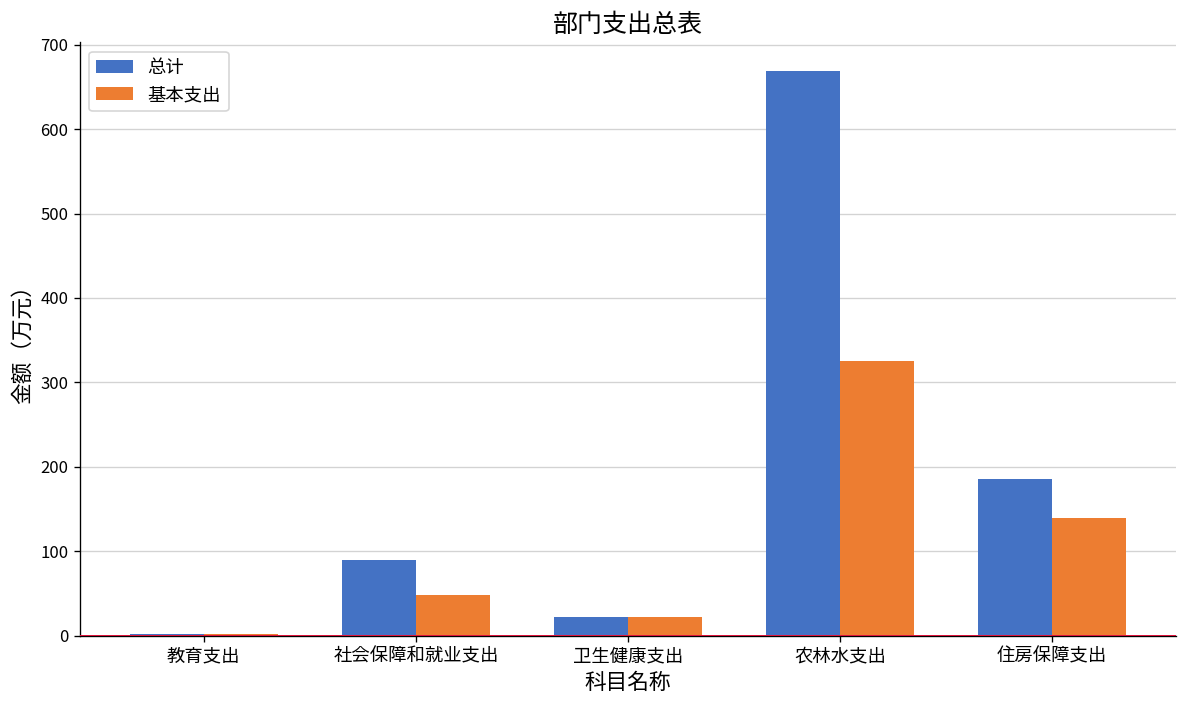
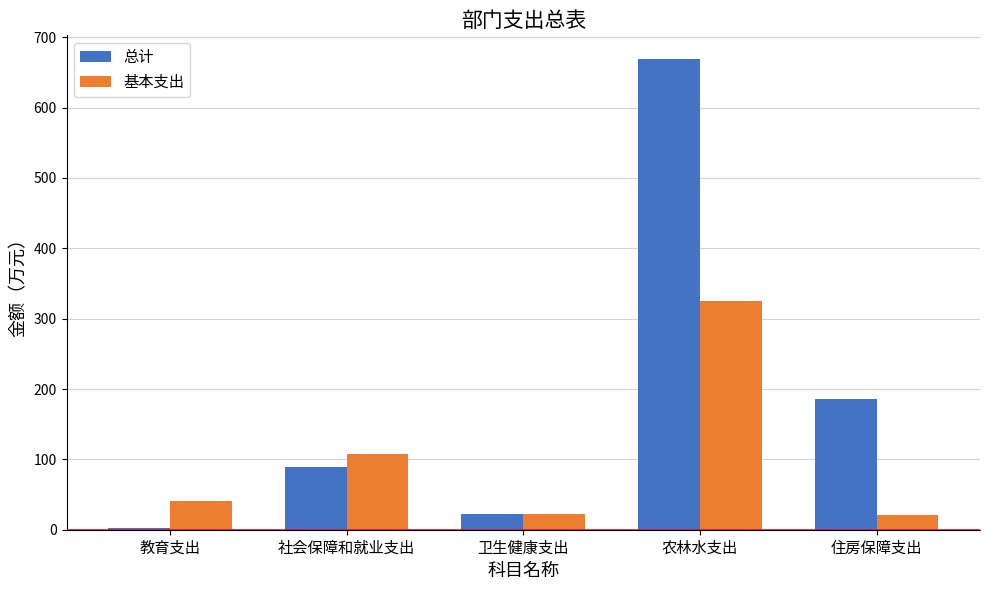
基本支出, 教育支出: 0 -> 40
基本支出, 社会保障和就业支出: 50 -> 110
基本支出, 住房保障支出: 140 -> 20
